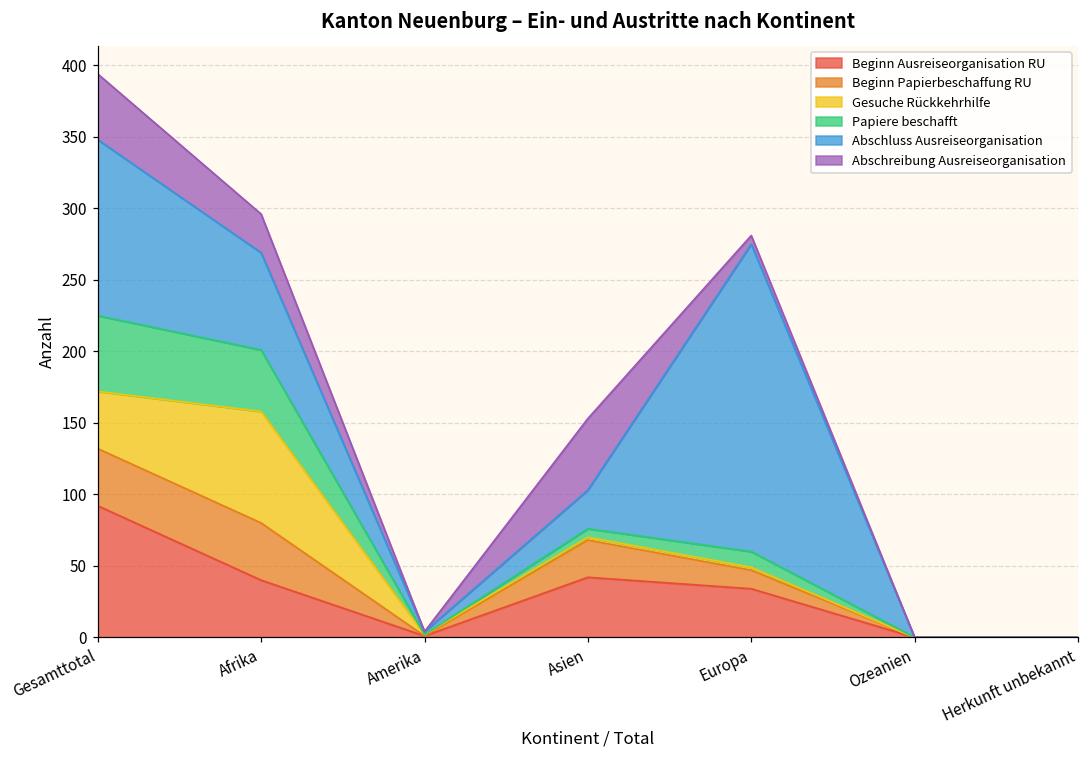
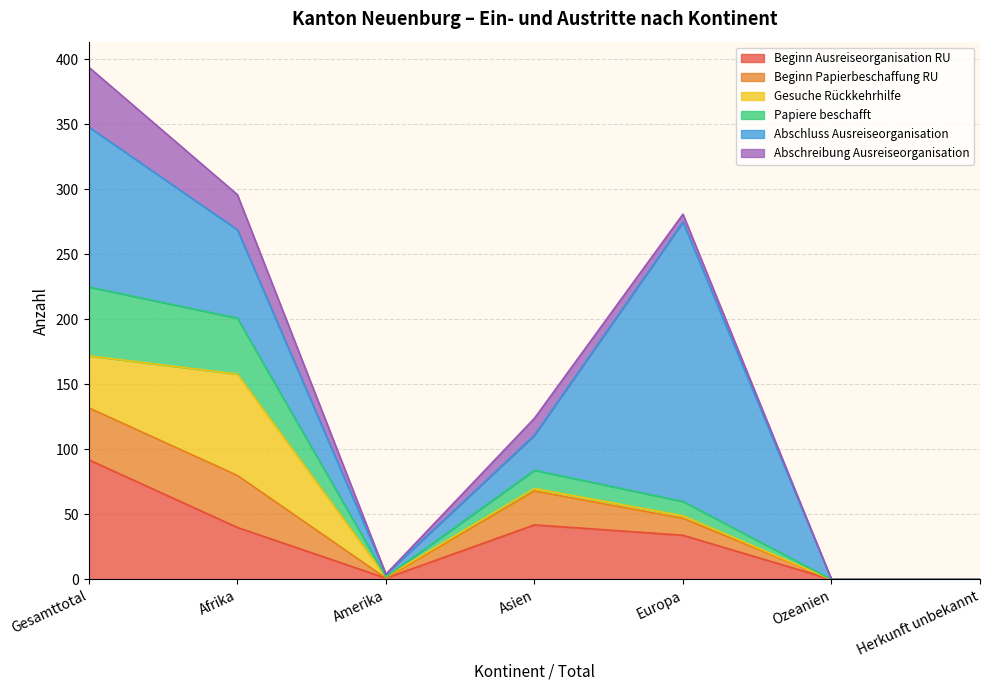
Papiere beschafft, Asien: 6 -> 14
Abschreibung Ausreiseorganisation, Asien: 50 -> 13
